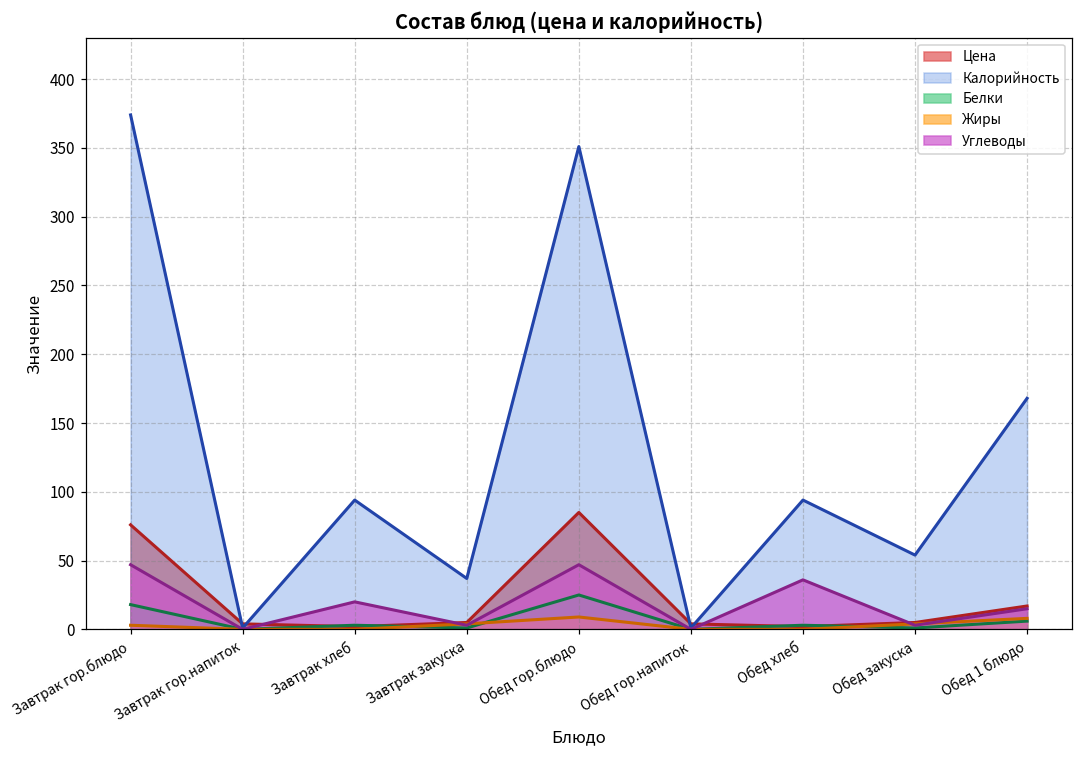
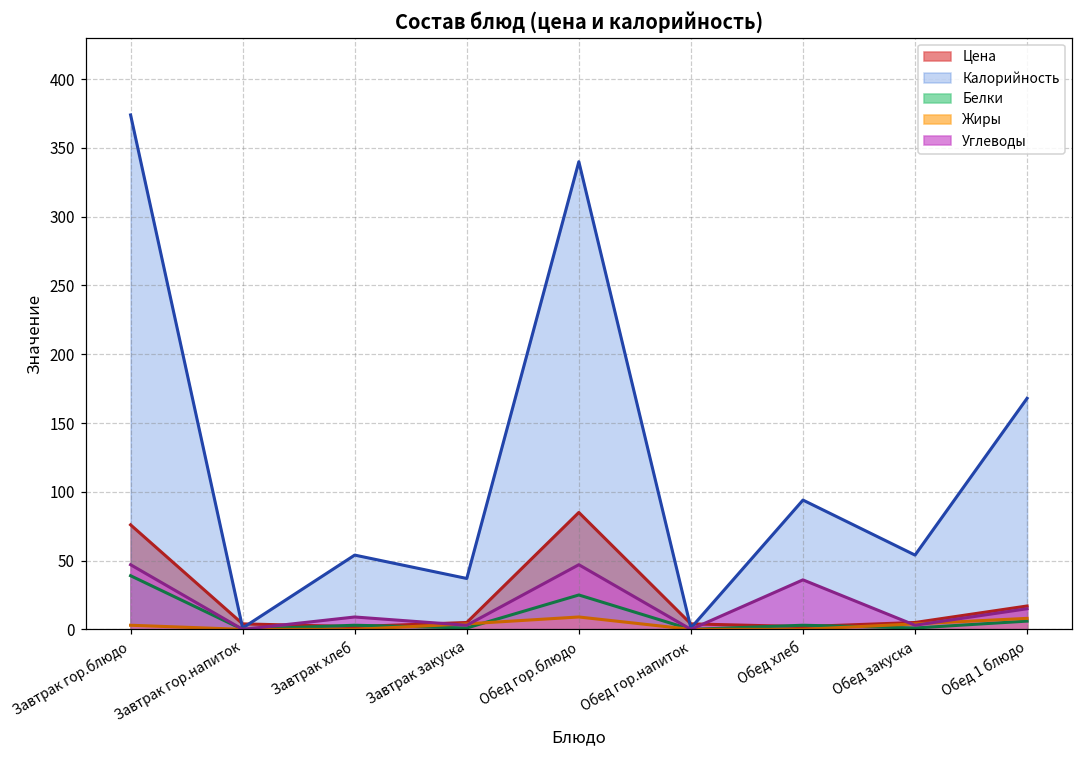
Белки, Завтрак гор.блюдо: 18 -> 39
Калорийность, Завтрак хлеб: 94 -> 54
Углеводы, Завтрак хлеб: 20 -> 9
Калорийность, Обед гор.блюдо: 351 -> 340
